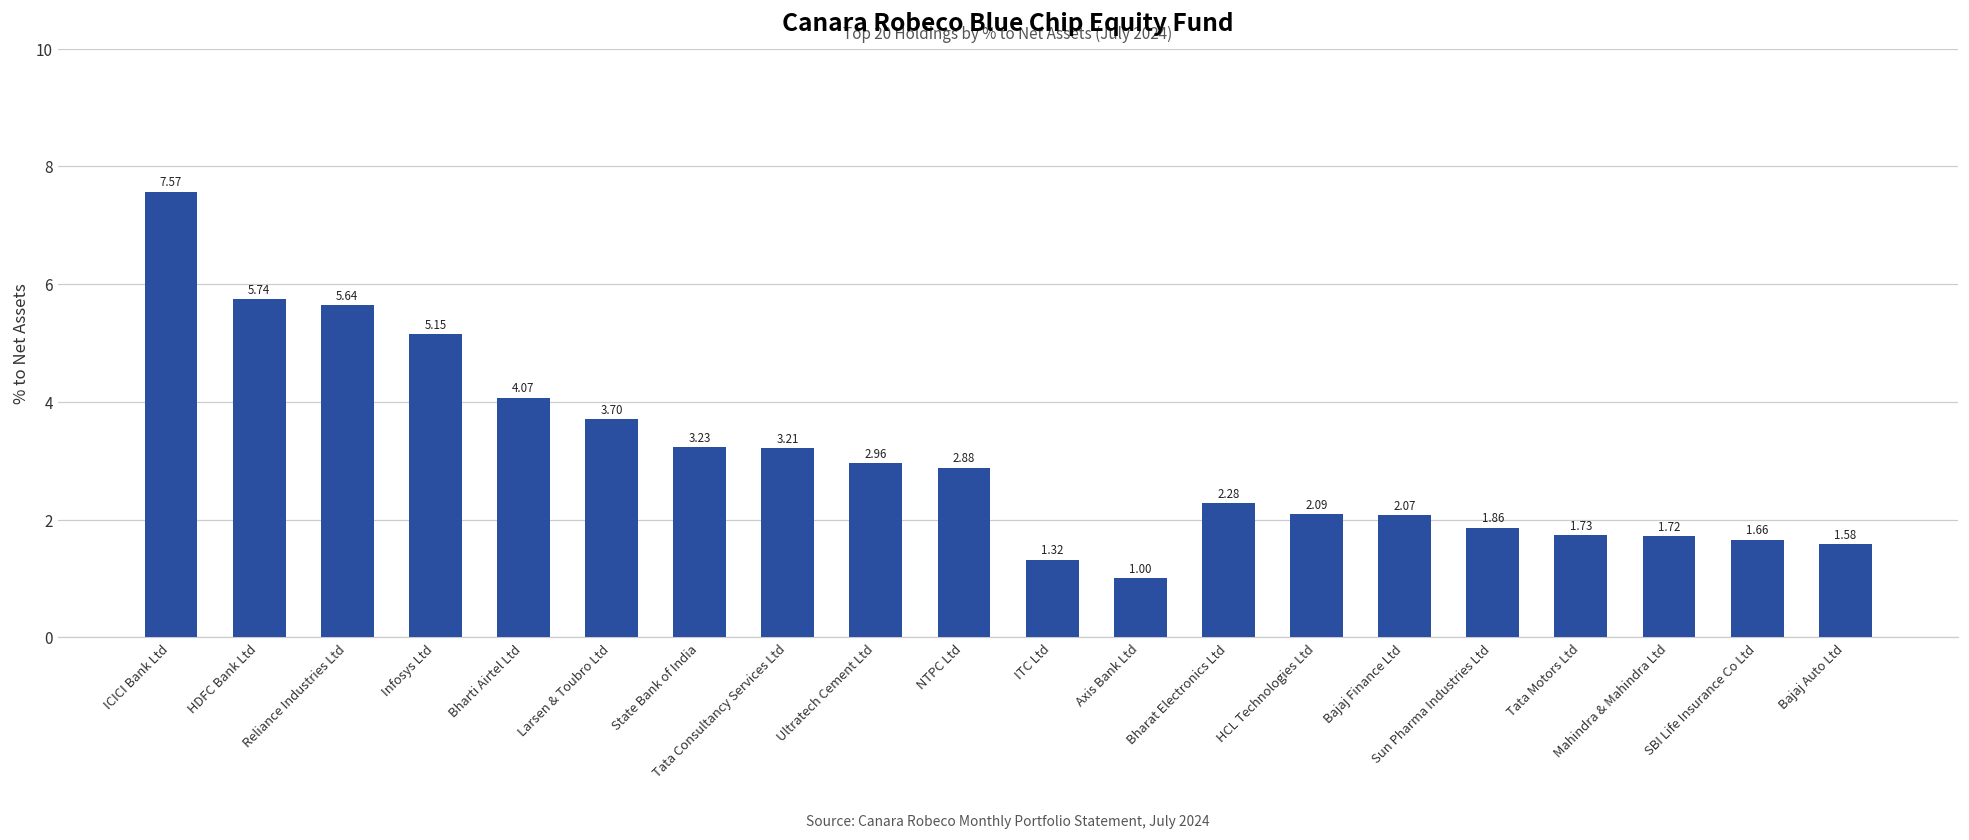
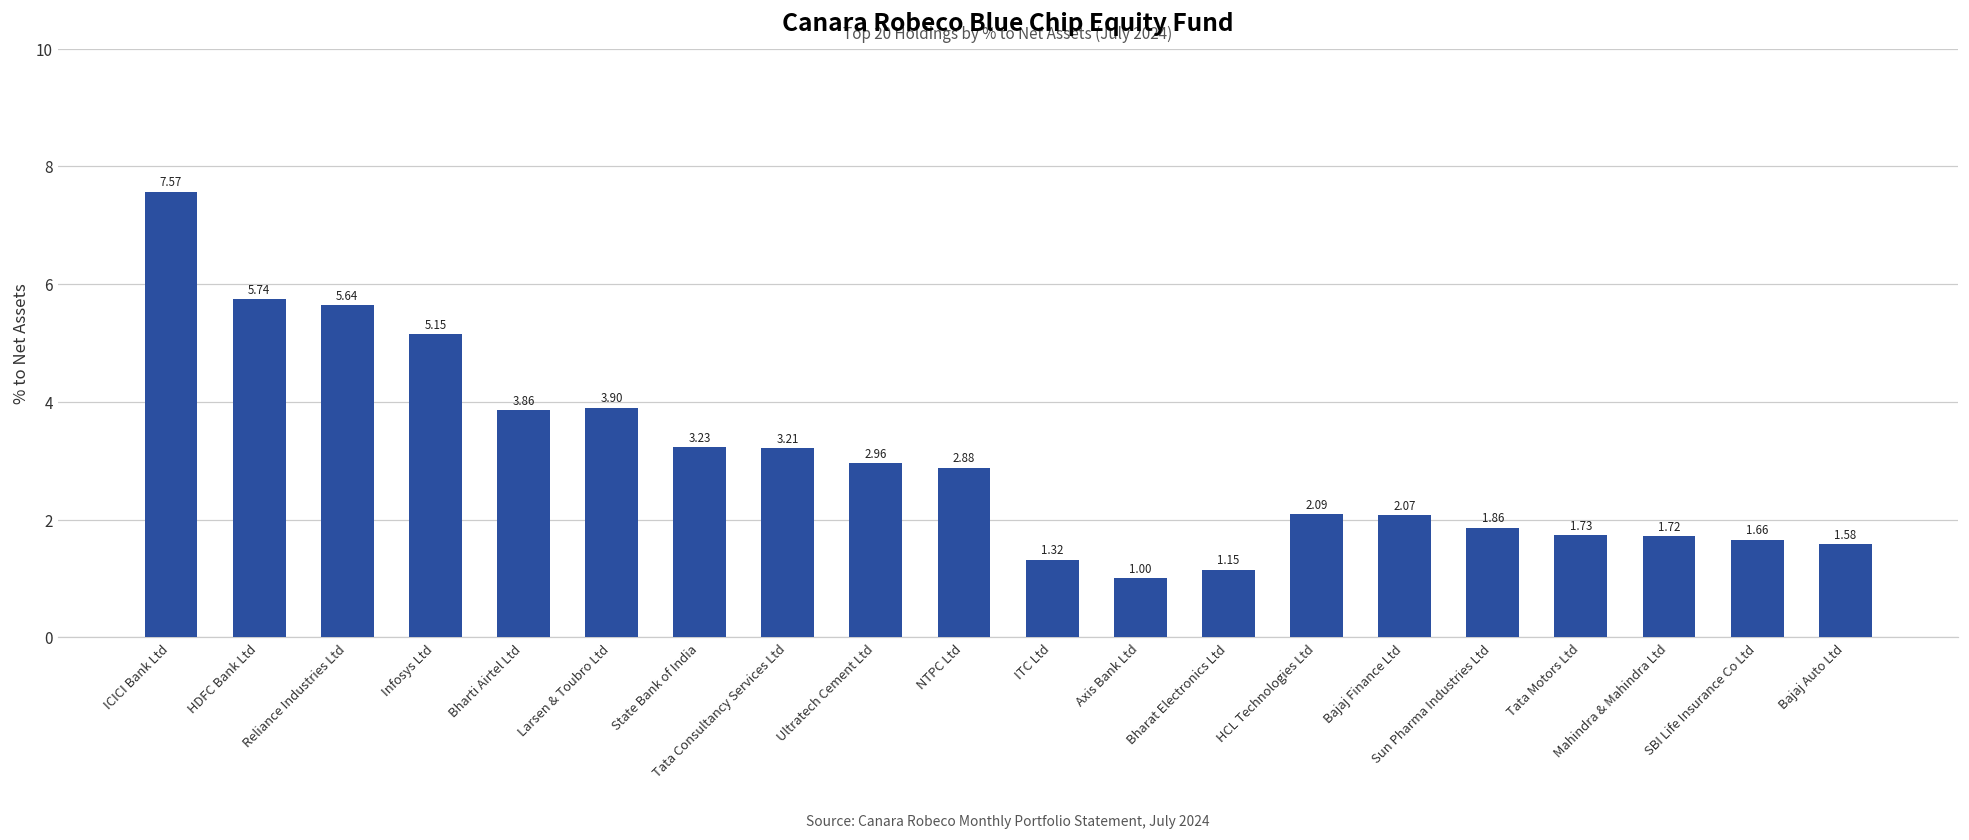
Bharti Airtel Ltd: 4.07 -> 3.86
Larsen & Toubro Ltd: 3.70 -> 3.90
Bharat Electronics Ltd: 2.28 -> 1.15
